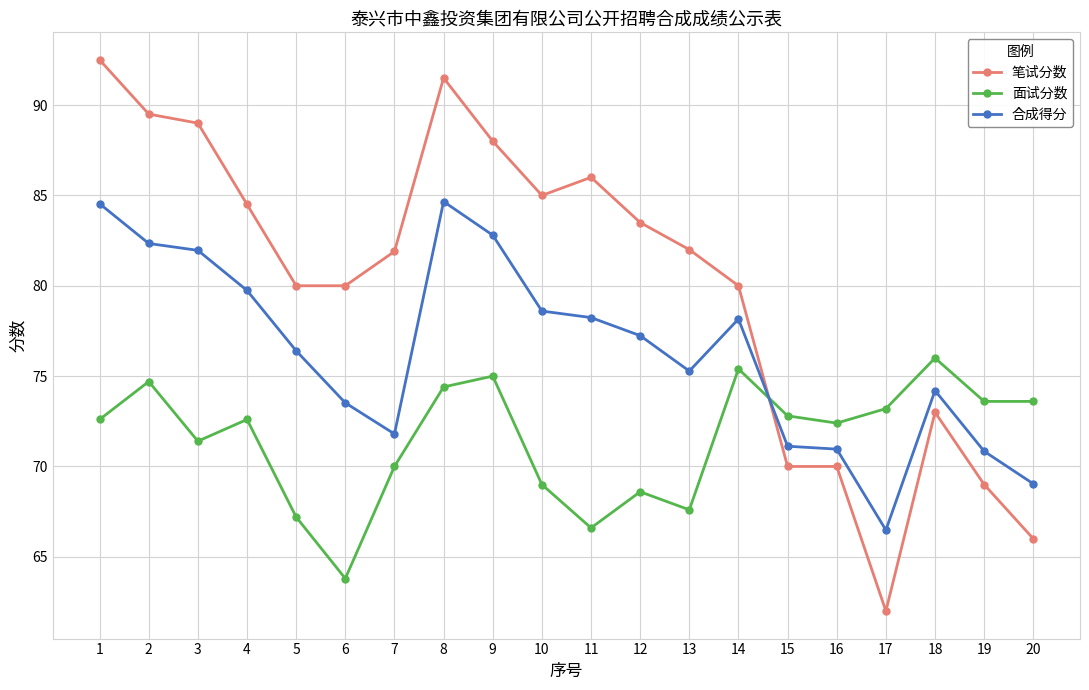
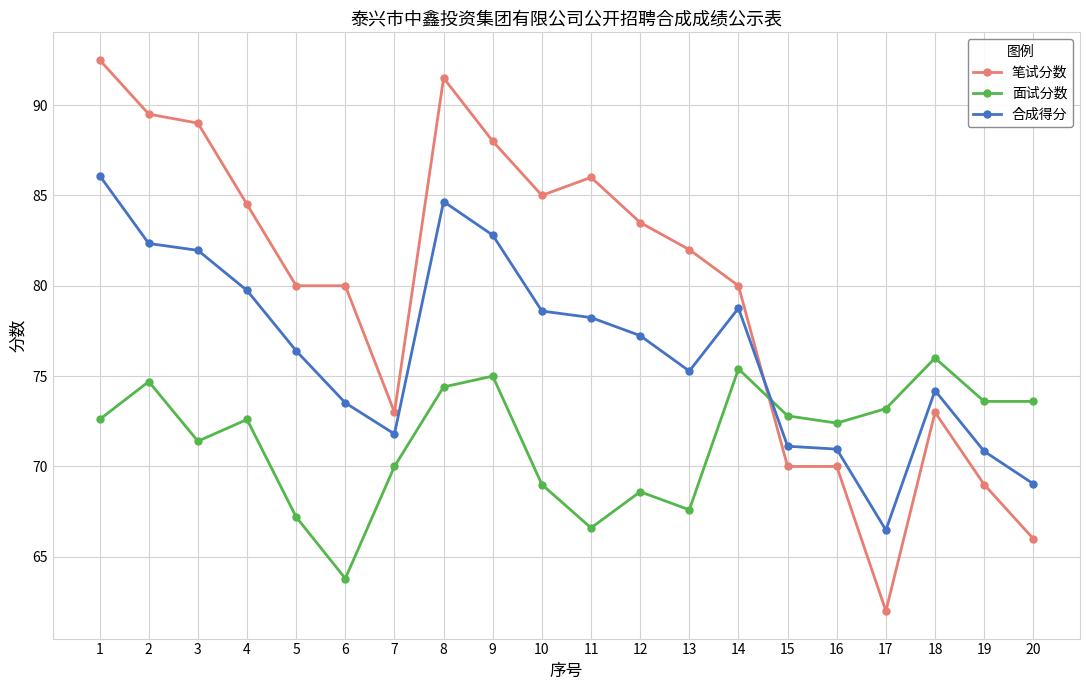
合成得分, 1: 84.5 -> 86.1
笔试分数, 7: 81.9 -> 73.0
合成得分, 14: 78.2 -> 78.8
